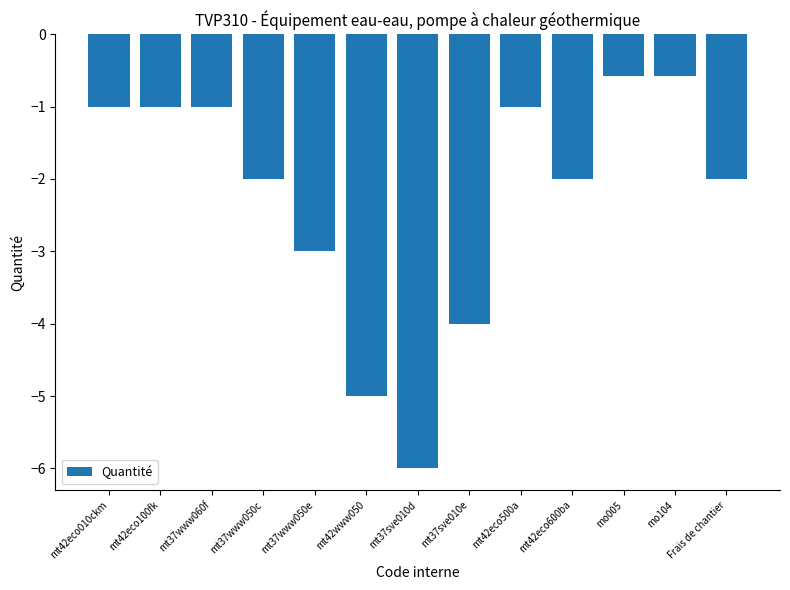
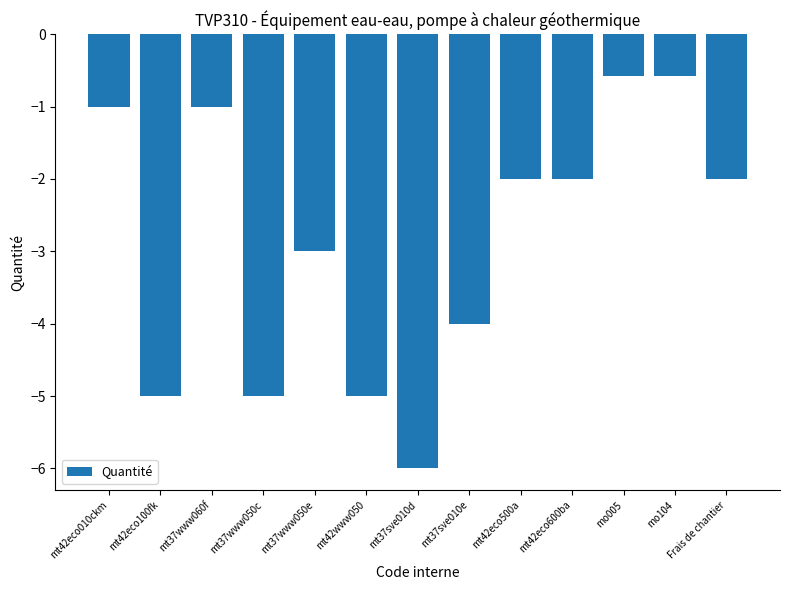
mt42eco100fk: -1.0 -> -5.0
mt37www050c: -2.0 -> -5.0
mt42eco500a: -1.0 -> -2.0
